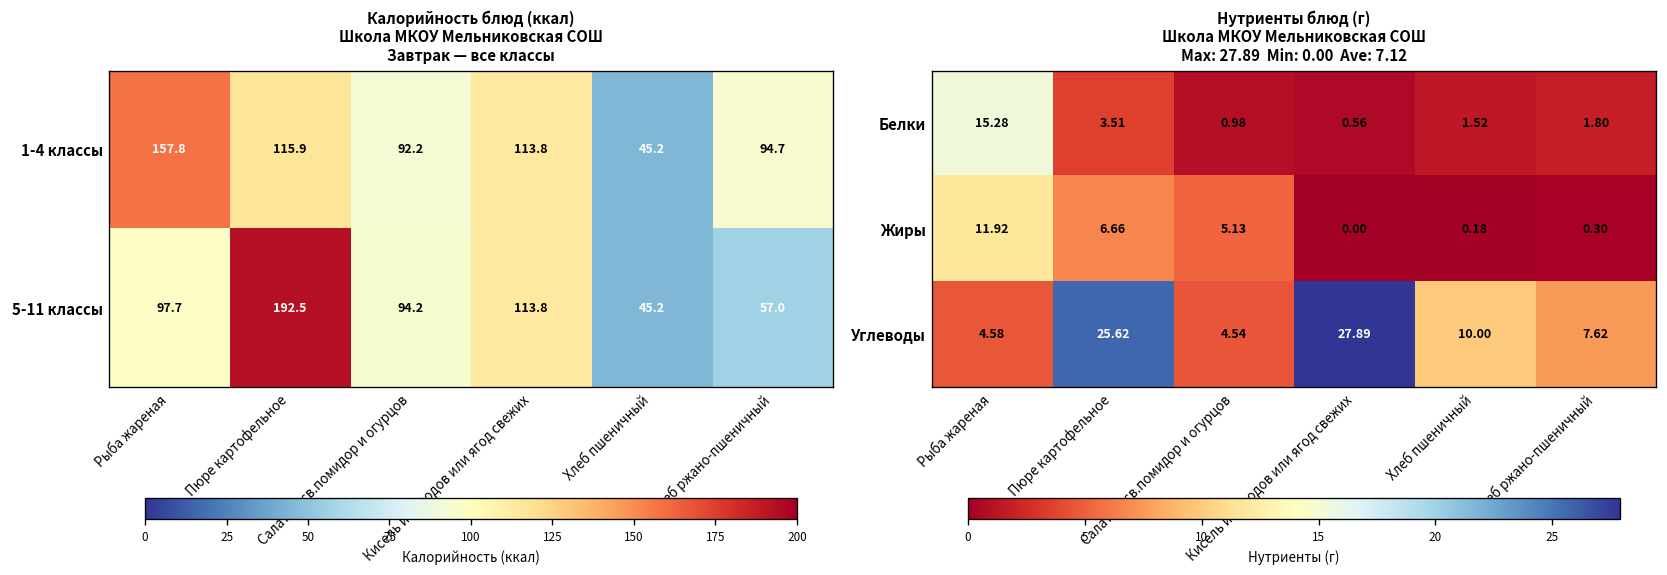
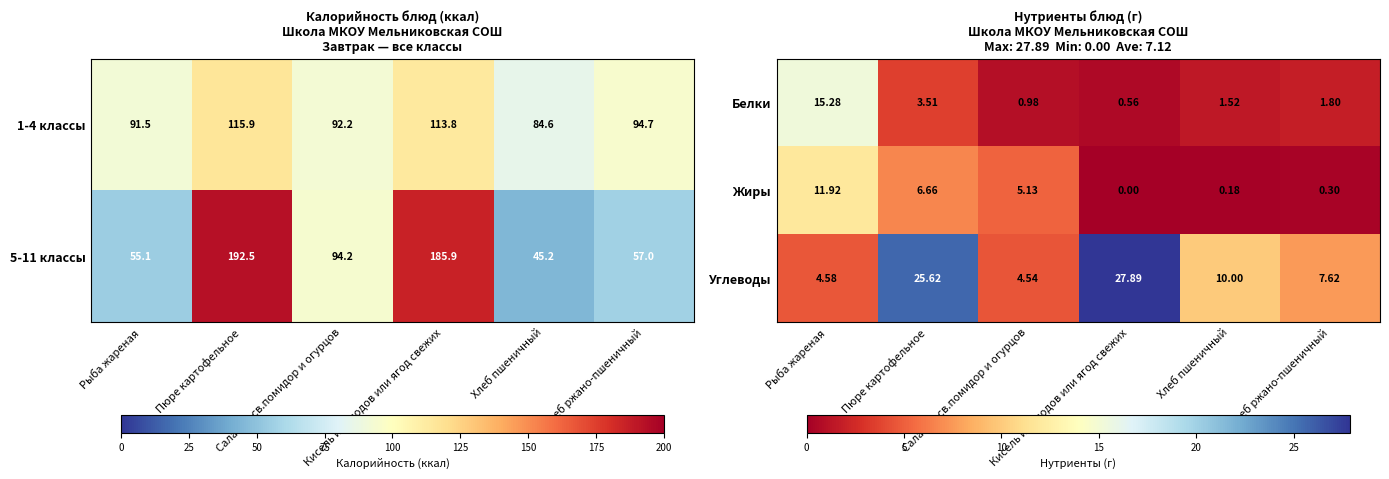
Калорийность блюд (ккал) Школа МКОУ Мельниковская СОШ Завтрак — все классы, 1-4 классы, Рыба жареная: 157.8 -> 91.5
Калорийность блюд (ккал) Школа МКОУ Мельниковская СОШ Завтрак — все классы, 1-4 классы, Хлеб пшеничный: 45.2 -> 84.6
Калорийность блюд (ккал) Школа МКОУ Мельниковская СОШ Завтрак — все классы, 5-11 классы, Рыба жареная: 97.7 -> 55.1
Калорийность блюд (ккал) Школа МКОУ Мельниковская СОШ Завтрак — все классы, 5-11 классы, Кисель из плодов или ягод свежих: 113.8 -> 185.9
